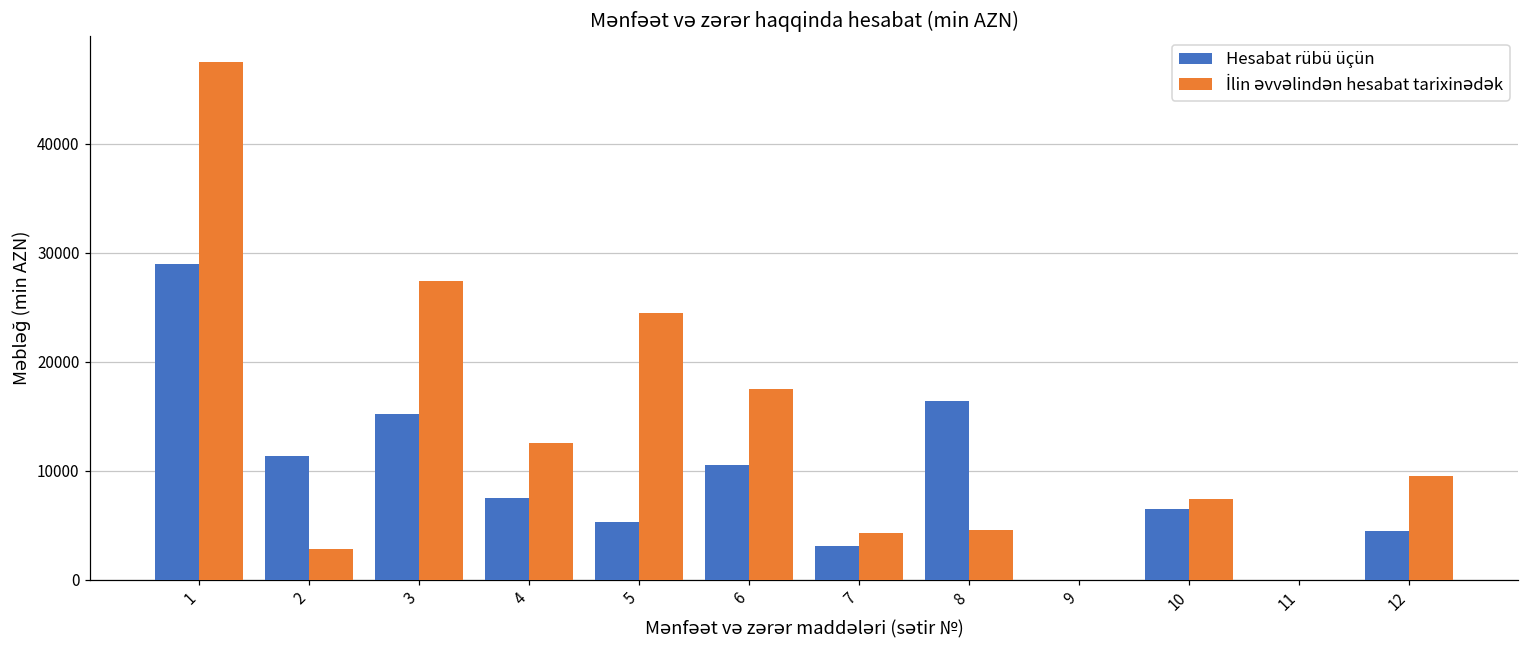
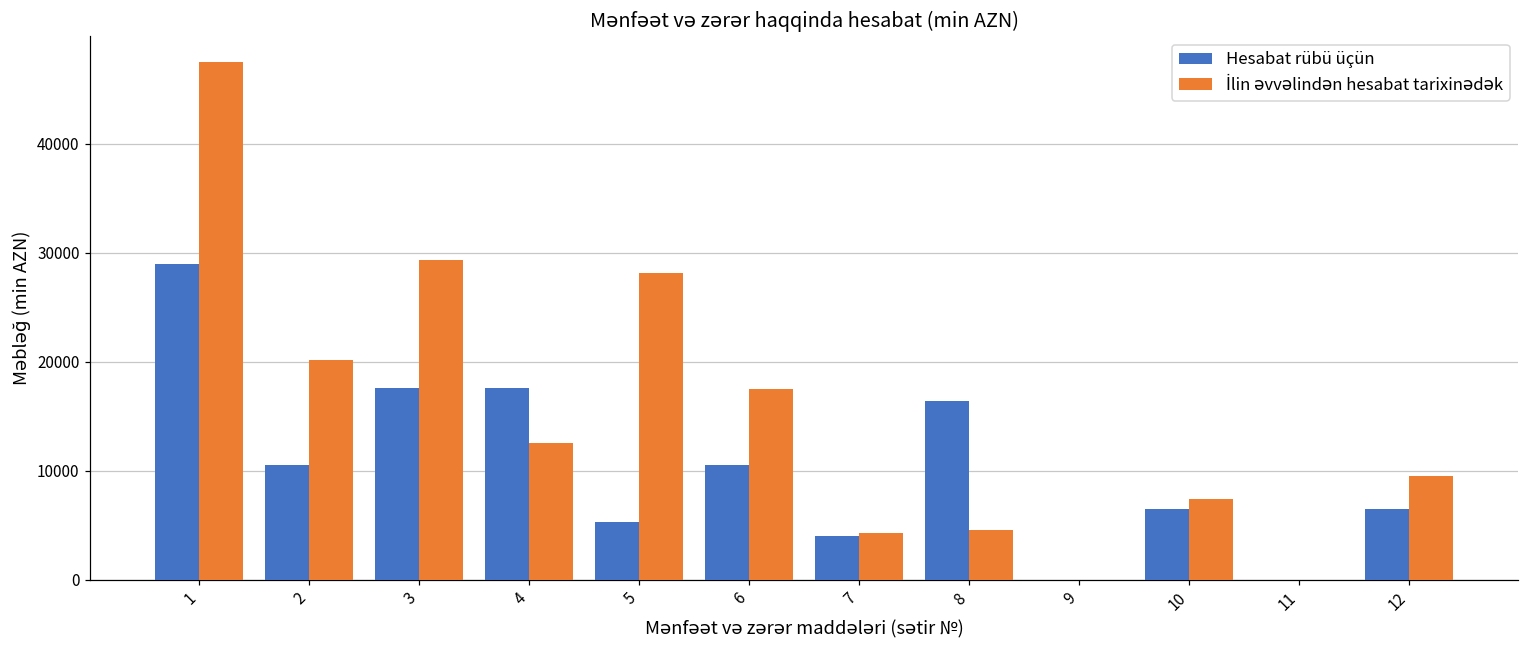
Hesabat rübü üçün, 2: 11400 -> 10600
İlin əvvəlindən hesabat tarixinədək, 2: 3000 -> 20000
Hesabat rübü üçün, 3: 15000 -> 18000
İlin əvvəlindən hesabat tarixinədək, 3: 27000 -> 29000
Hesabat rübü üçün, 4: 7000 -> 18000
İlin əvvəlindən hesabat tarixinədək, 5: 25000 -> 28000
Hesabat rübü üçün, 7: 3000 -> 4000
Hesabat rübü üçün, 12: 4000 -> 6000
